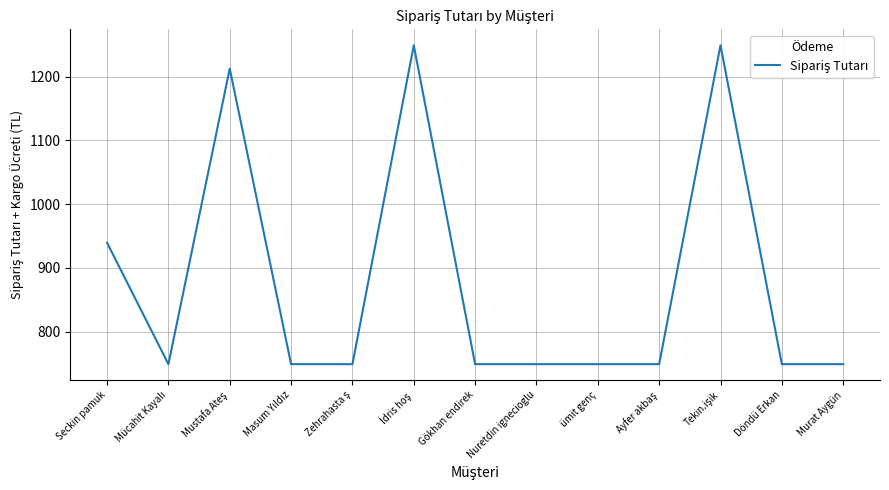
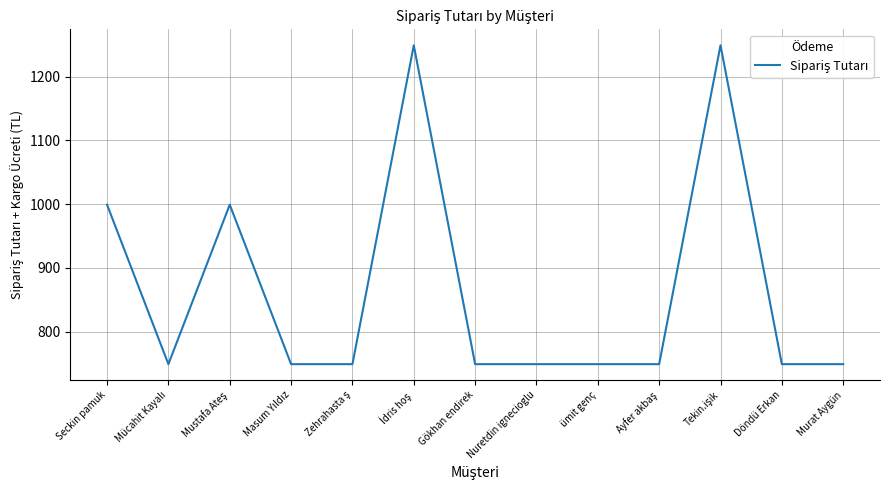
Seckin pamuk: 940 -> 1000
Mustafa Ateş: 1210 -> 1000
